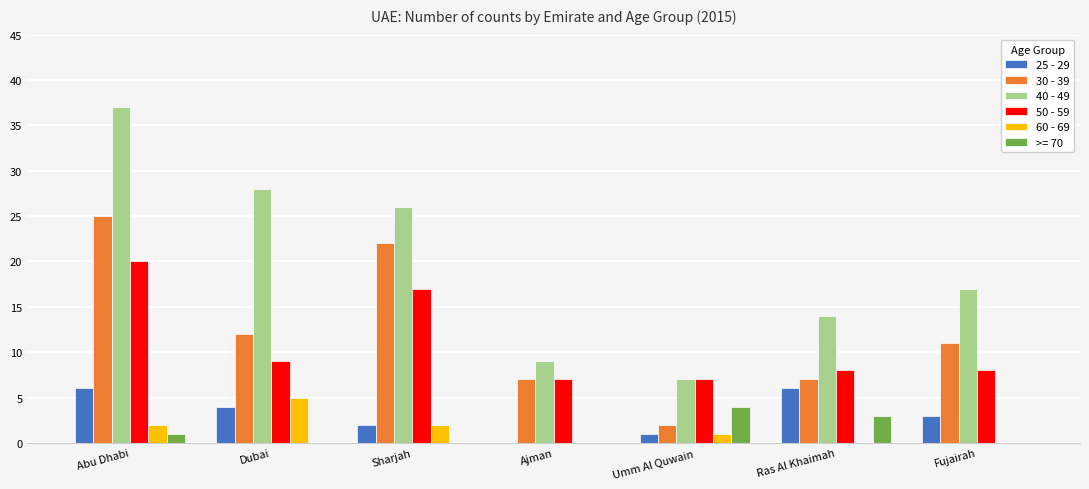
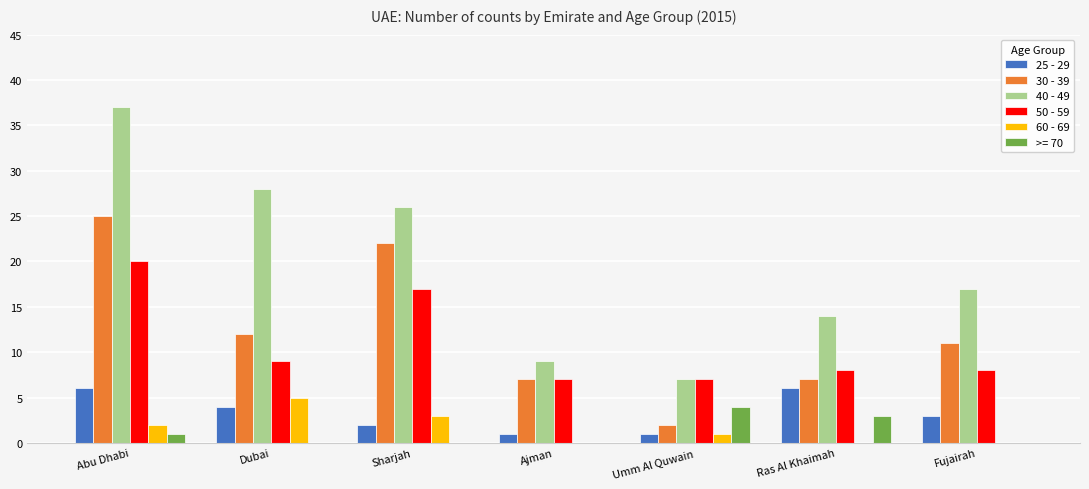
60 - 69, Sharjah: 2 -> 3
25 - 29, Ajman: 0 -> 1
